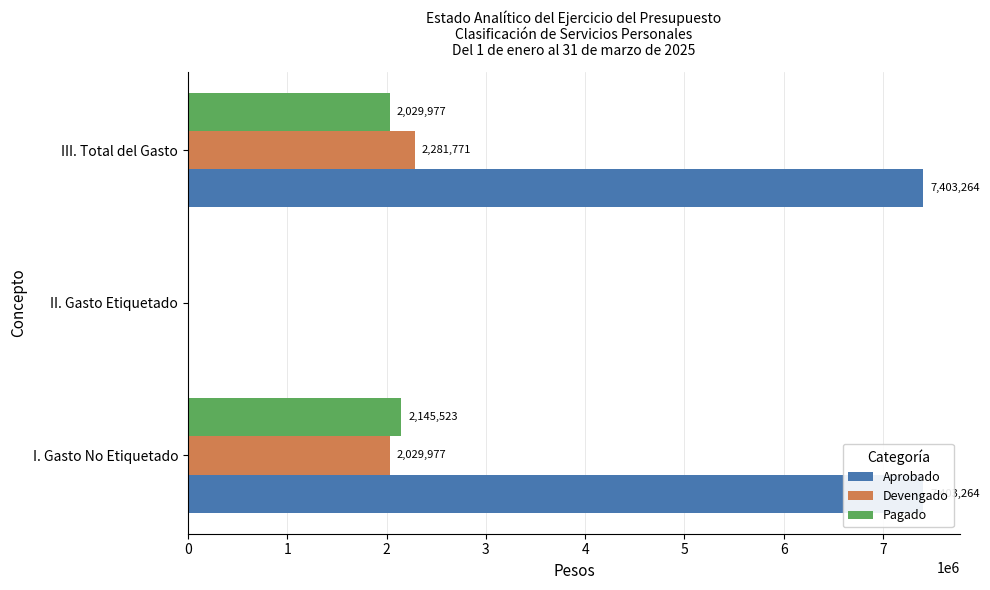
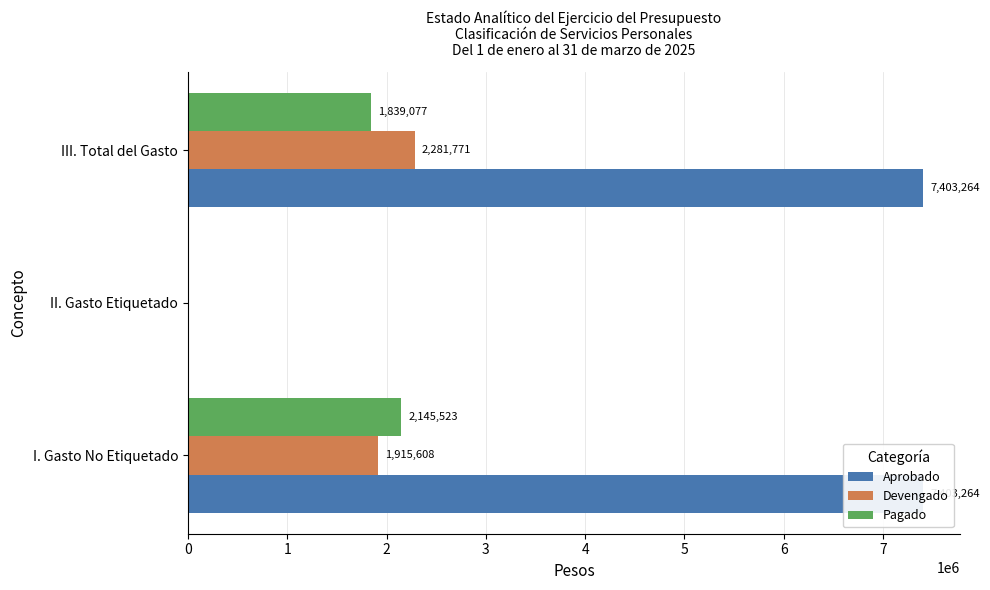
Pagado, III. Total del Gasto: 2,029,977 -> 1,839,077
Devengado, I. Gasto No Etiquetado: 2,029,977 -> 1,915,608
